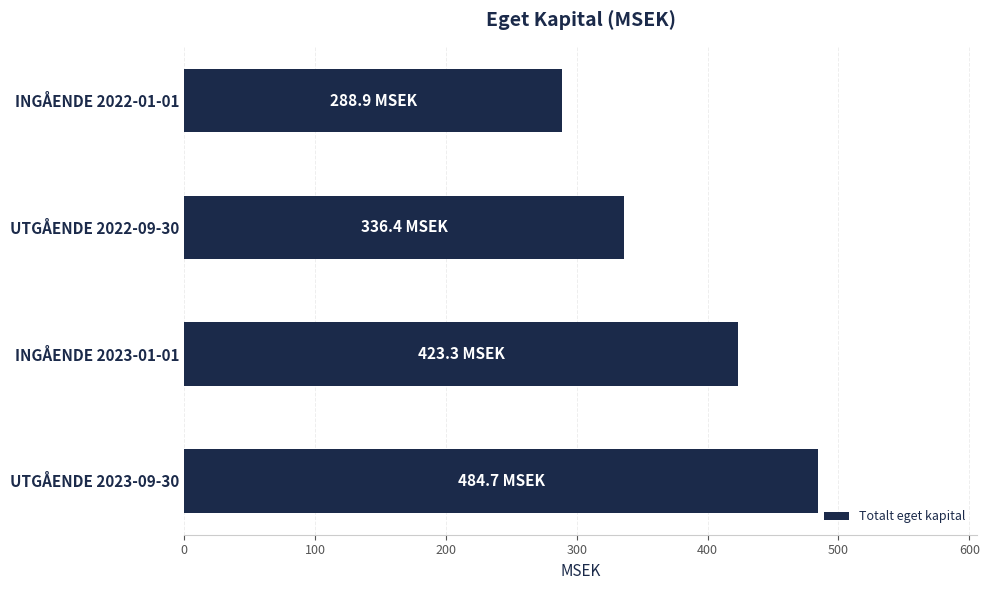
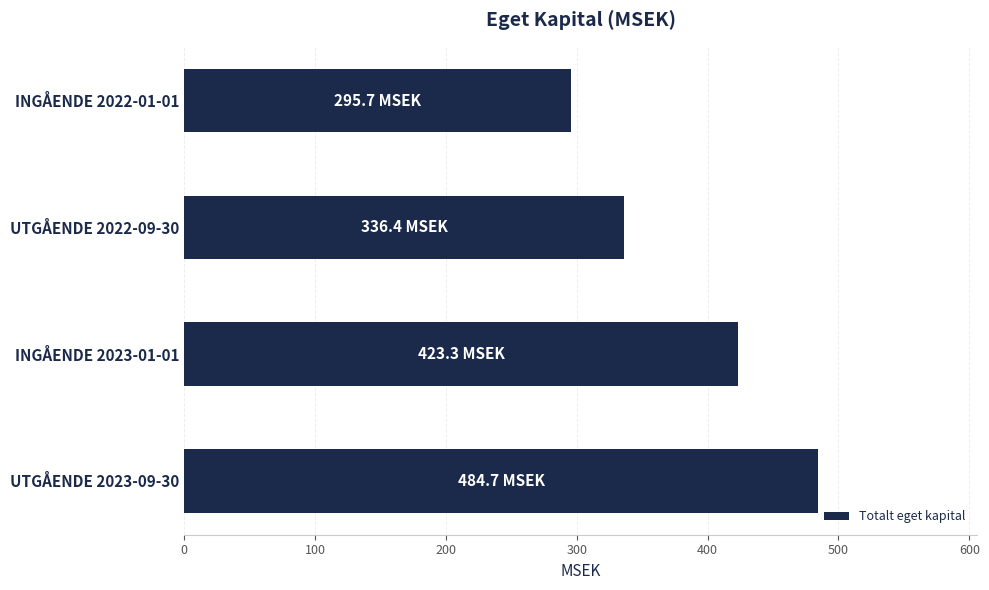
INGÅENDE 2022-01-01: 288.9 -> 295.7
